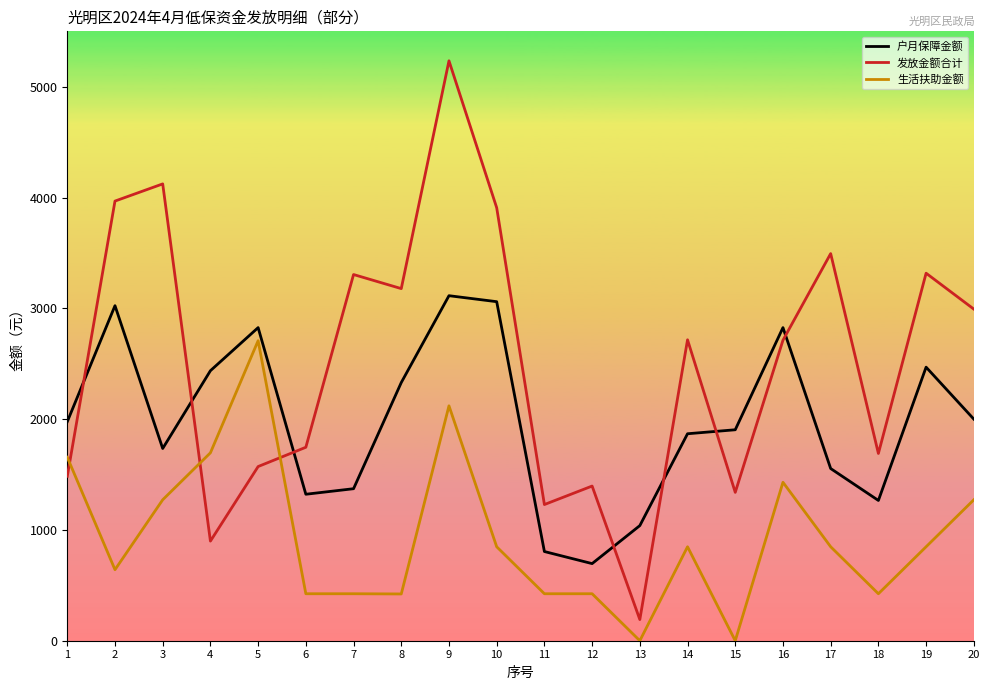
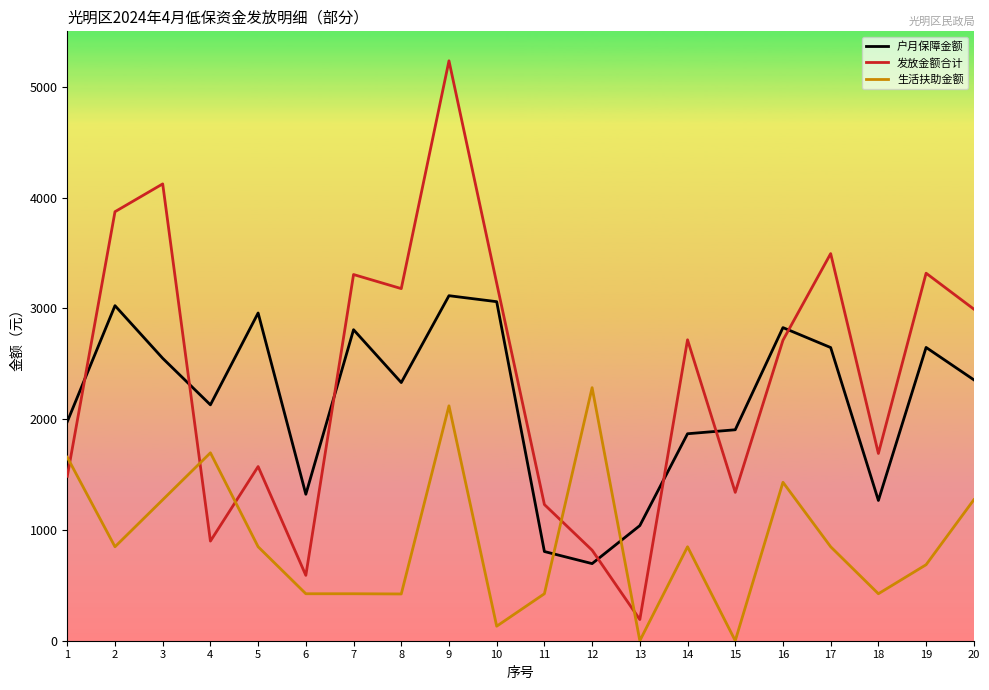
发放金额合计, 2: 3970 -> 3870
生活扶助金额, 2: 640 -> 850
户月保障金额, 3: 1740 -> 2550
户月保障金额, 4: 2440 -> 2130
户月保障金额, 5: 2830 -> 2960
生活扶助金额, 5: 2710 -> 850
发放金额合计, 6: 1750 -> 590
户月保障金额, 7: 1370 -> 2810
发放金额合计, 10: 3910 -> 3230
生活扶助金额, 10: 850 -> 130
发放金额合计, 12: 1400 -> 820
生活扶助金额, 12: 420 -> 2280
户月保障金额, 17: 1550 -> 2650
户月保障金额, 19: 2470 -> 2650
生活扶助金额, 19: 850 -> 690
户月保障金额, 20: 2000 -> 2360
